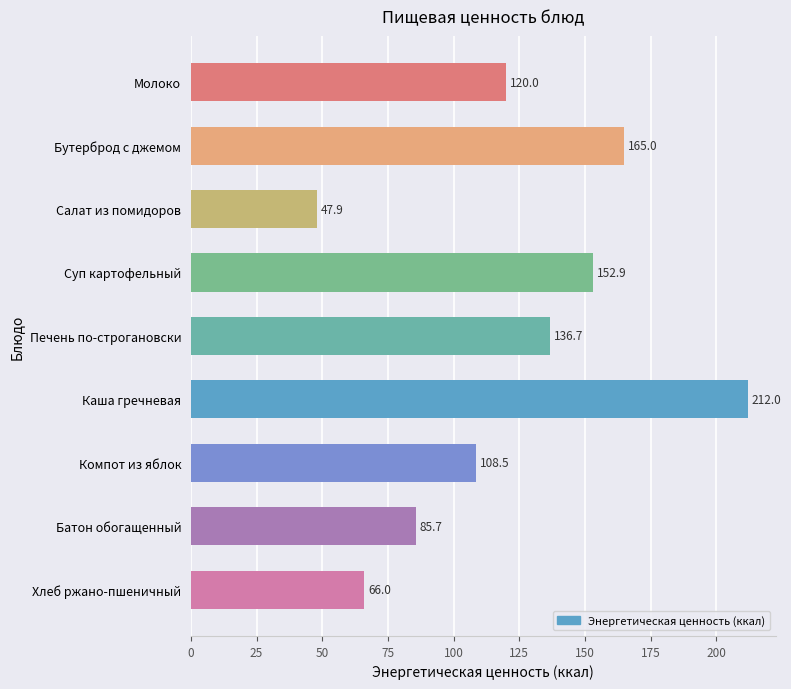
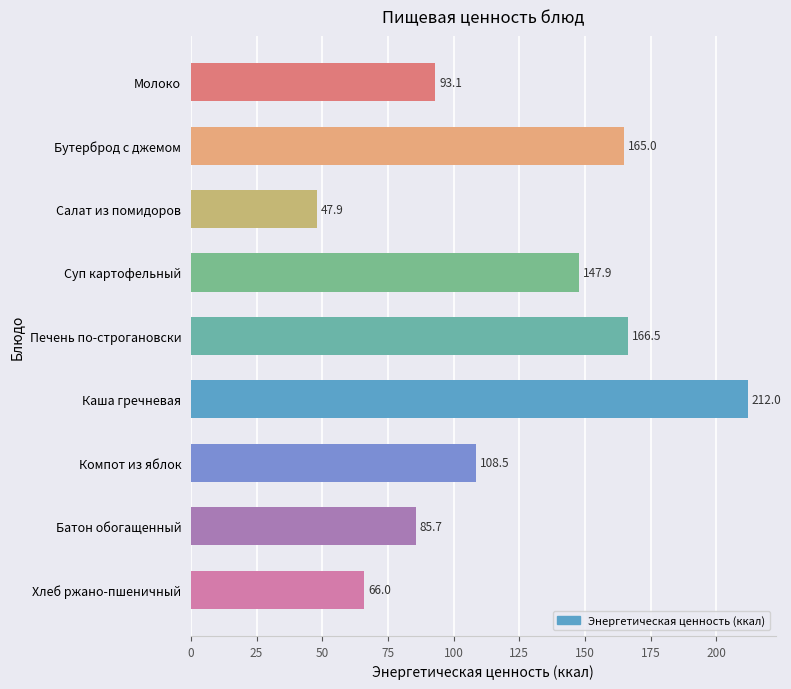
Молоко: 120.0 -> 93.1
Суп картофельный: 152.9 -> 147.9
Печень по-строгановски: 136.7 -> 166.5
